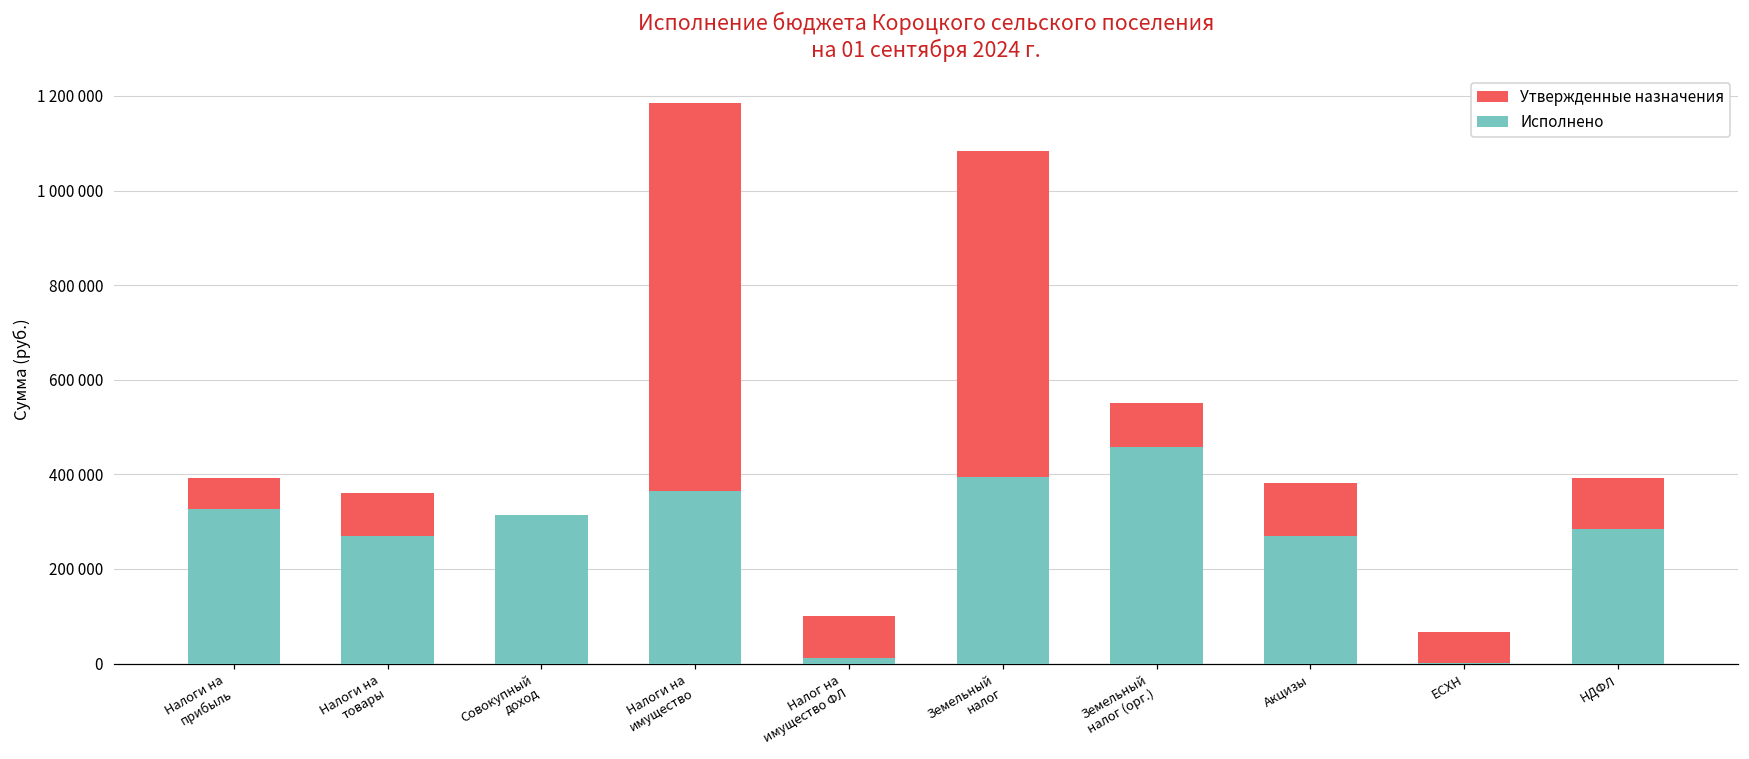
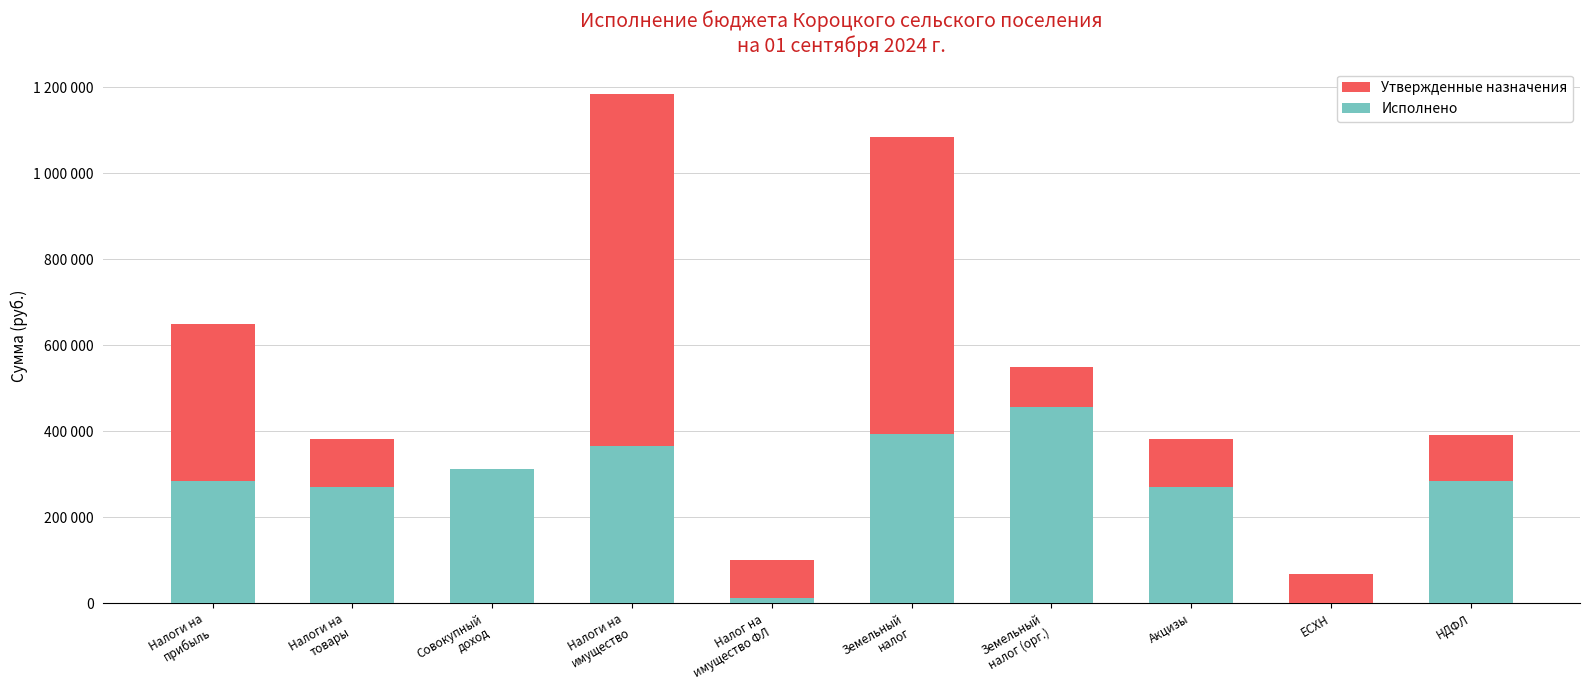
Утвержденные назначения, Налоги на прибыль: 390000 -> 650000
Исполнено, Налоги на прибыль: 330000 -> 280000
Утвержденные назначения, Налоги на товары: 360000 -> 380000
